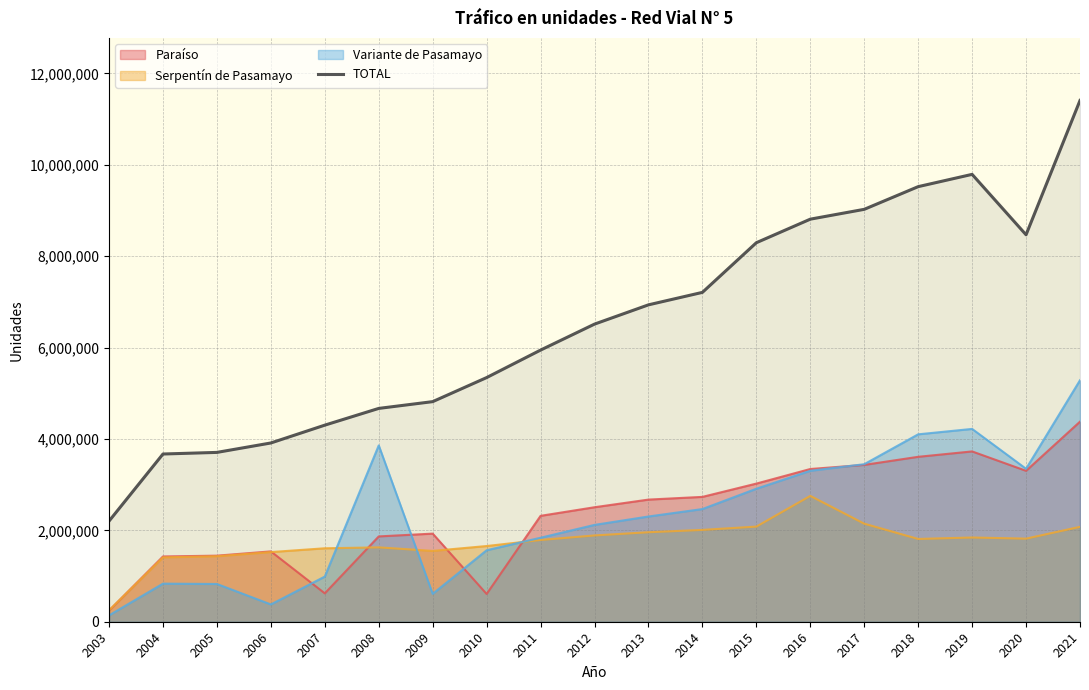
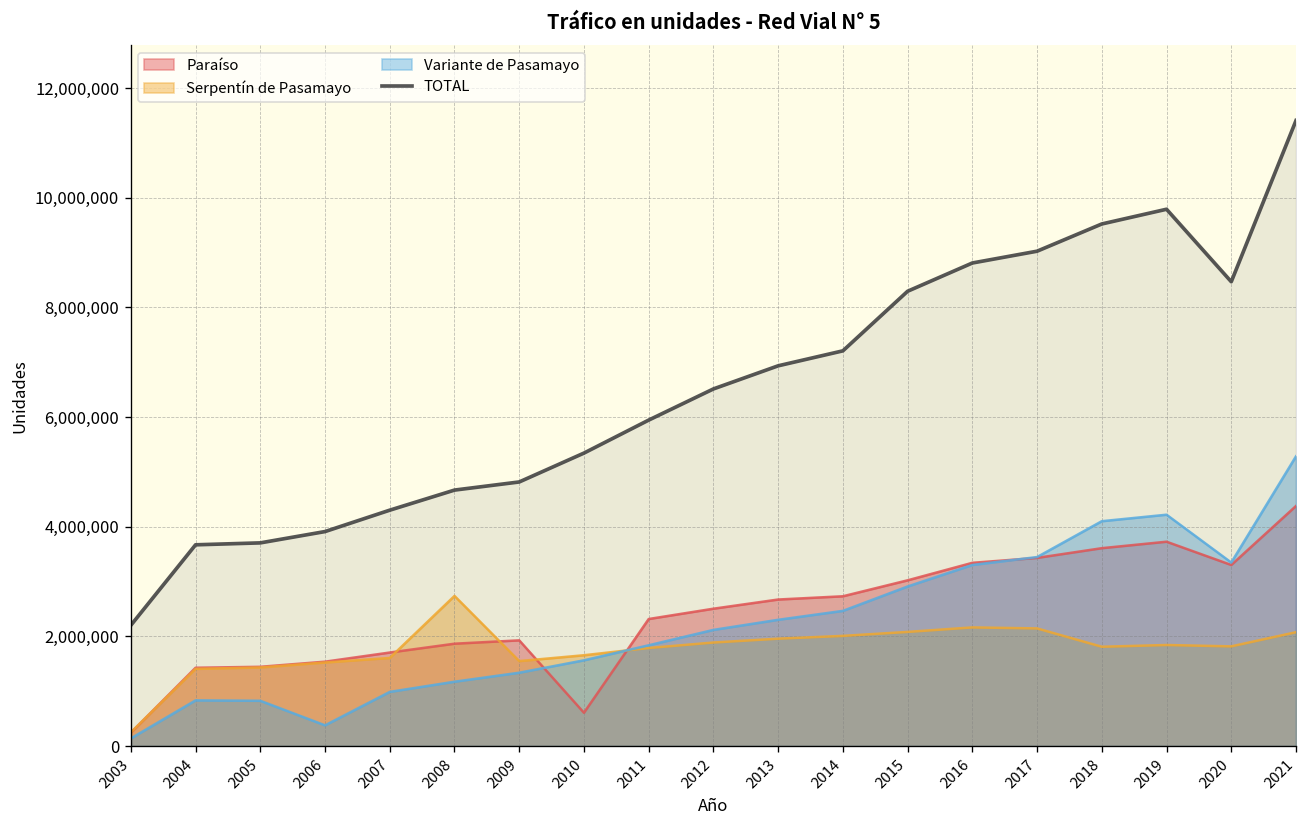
Paraíso, 2007: 600,000 -> 1,700,000
Serpentín de Pasamayo, 2008: 1,600,000 -> 2,700,000
Variante de Pasamayo, 2008: 3,900,000 -> 1,200,000
Variante de Pasamayo, 2009: 600,000 -> 1,300,000
Serpentín de Pasamayo, 2016: 2,800,000 -> 2,200,000
